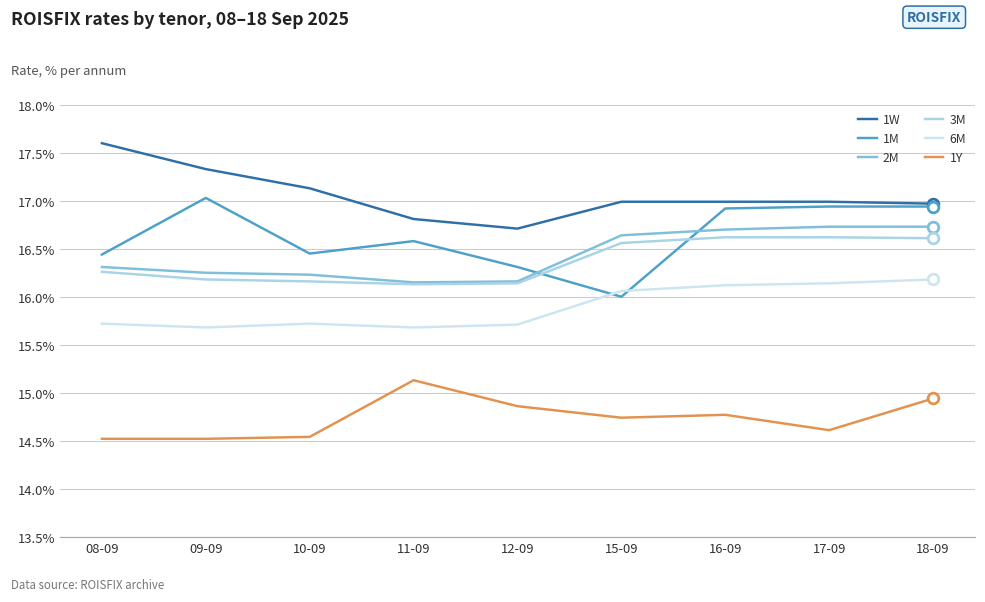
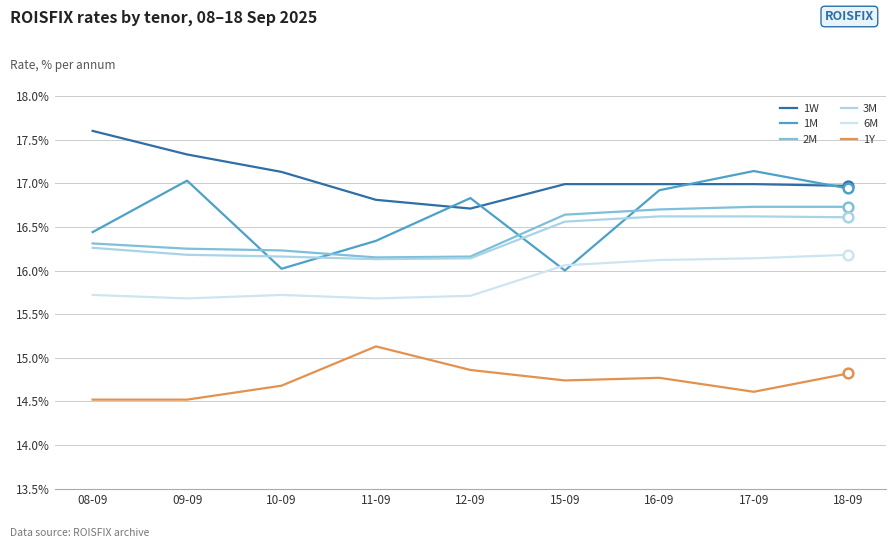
1M, 10-09: 16.5% -> 16.0%
1Y, 10-09: 14.5% -> 14.7%
1M, 11-09: 16.6% -> 16.3%
1M, 12-09: 16.3% -> 16.8%
1M, 17-09: 16.9% -> 17.1%
1Y, 18-09: 14.9% -> 14.8%
